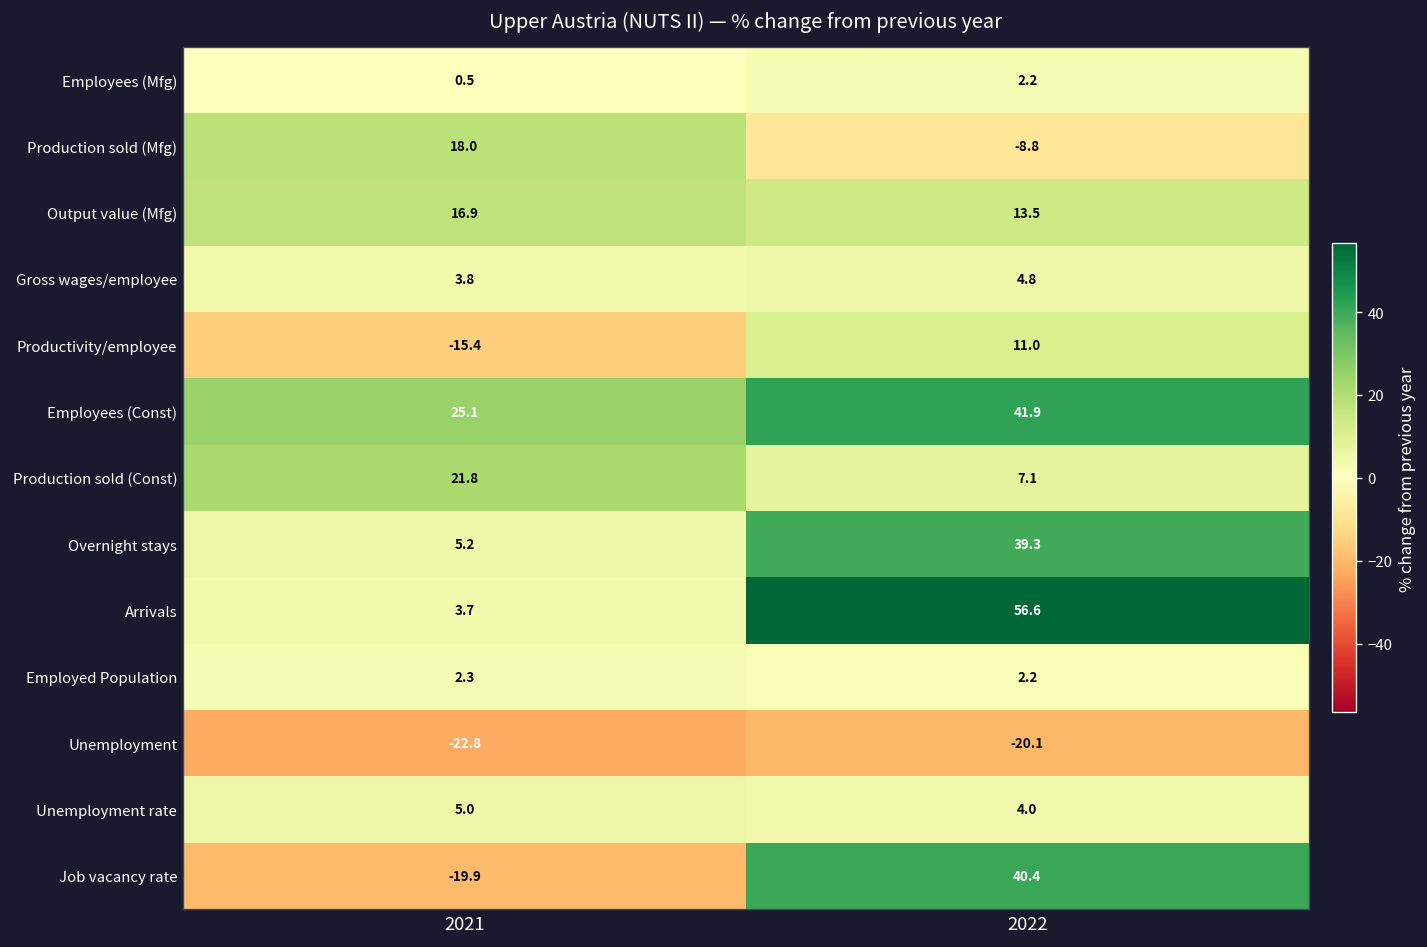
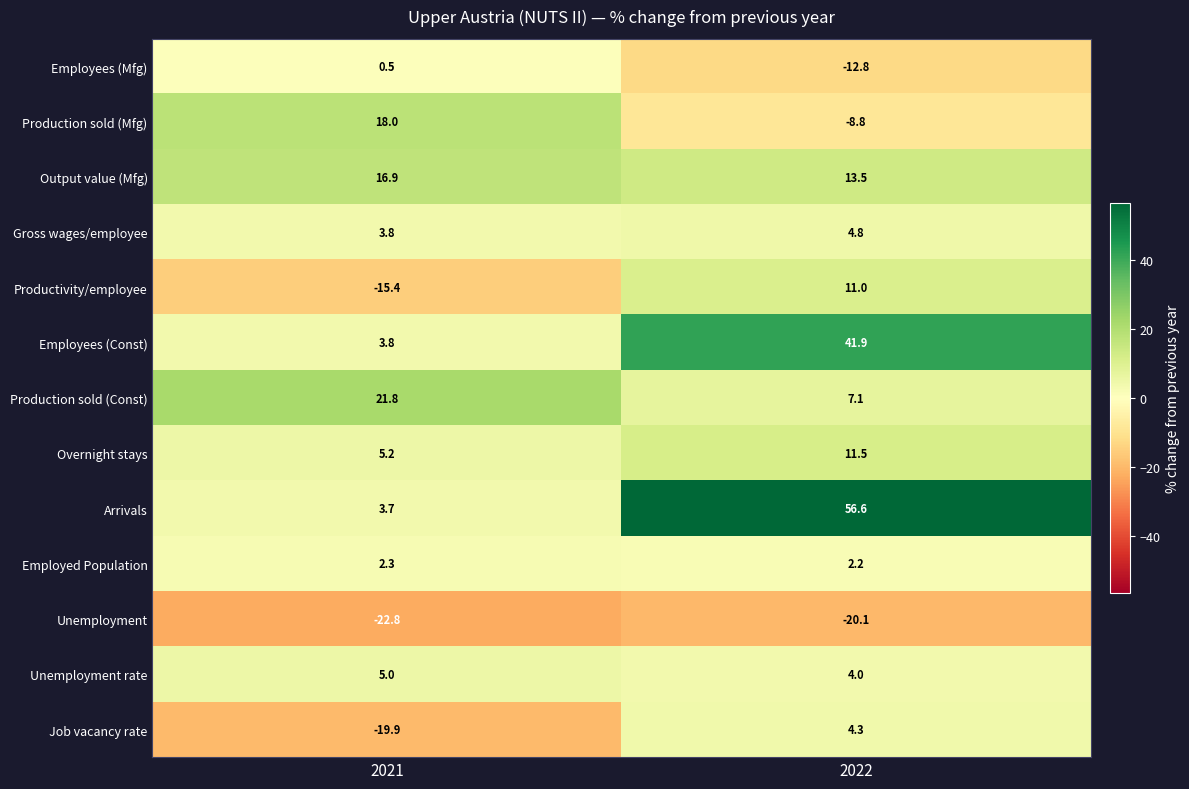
Employees (Mfg), 2022: 2.2 -> -12.8
Employees (Const), 2021: 25.1 -> 3.8
Overnight stays, 2022: 39.3 -> 11.5
Job vacancy rate, 2022: 40.4 -> 4.3
